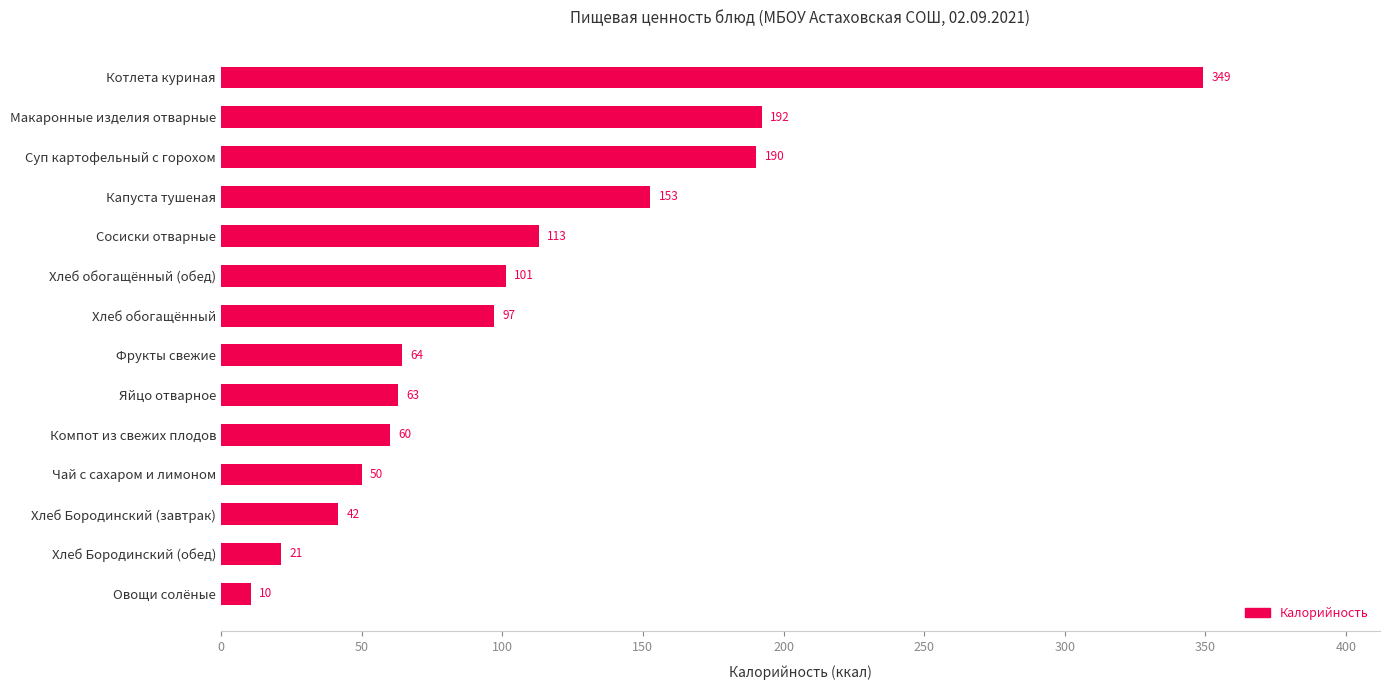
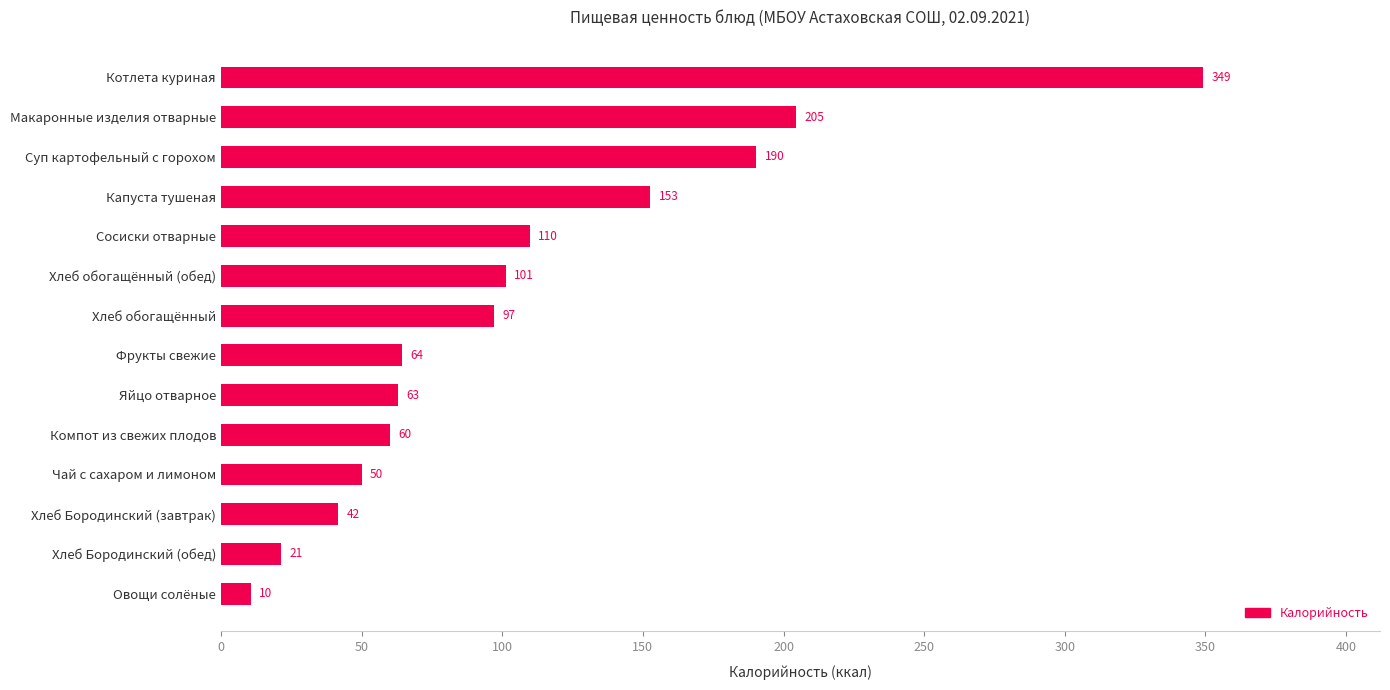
Макаронные изделия отварные: 192 -> 205
Сосиски отварные: 113 -> 110
